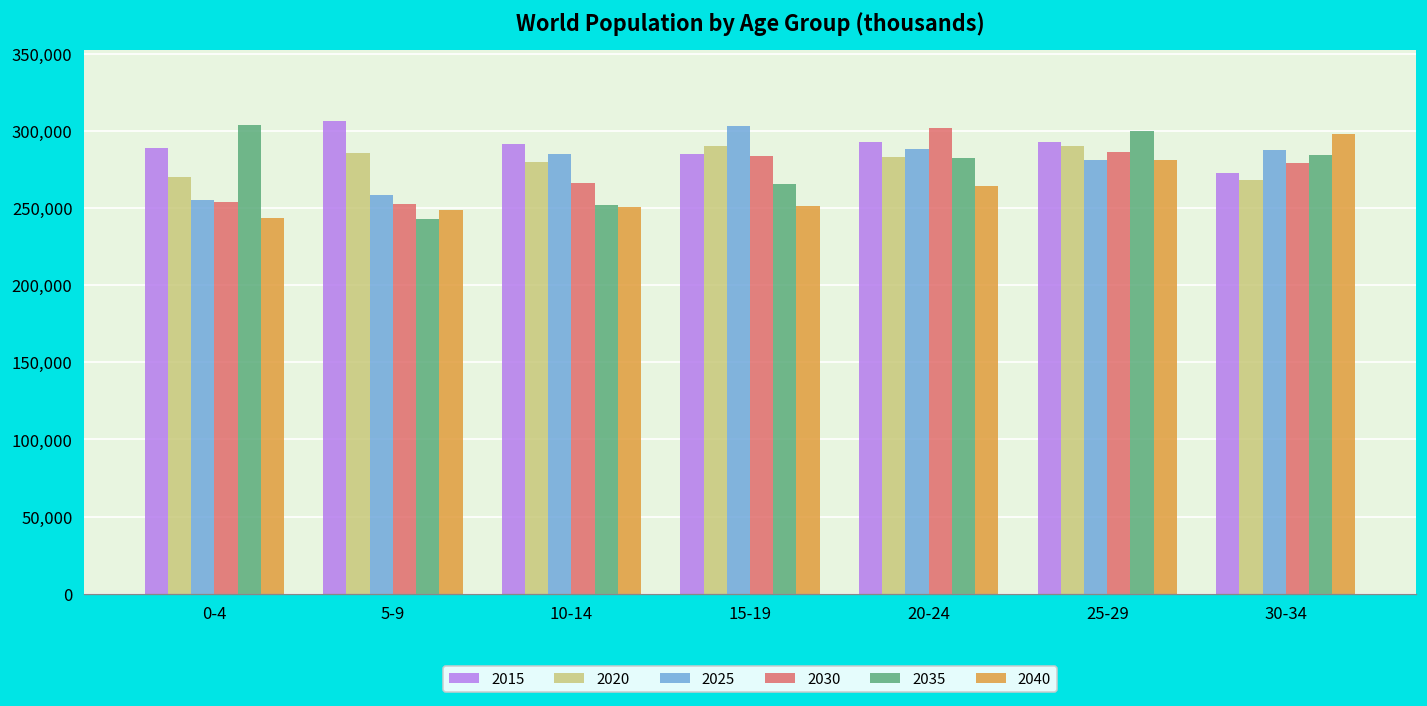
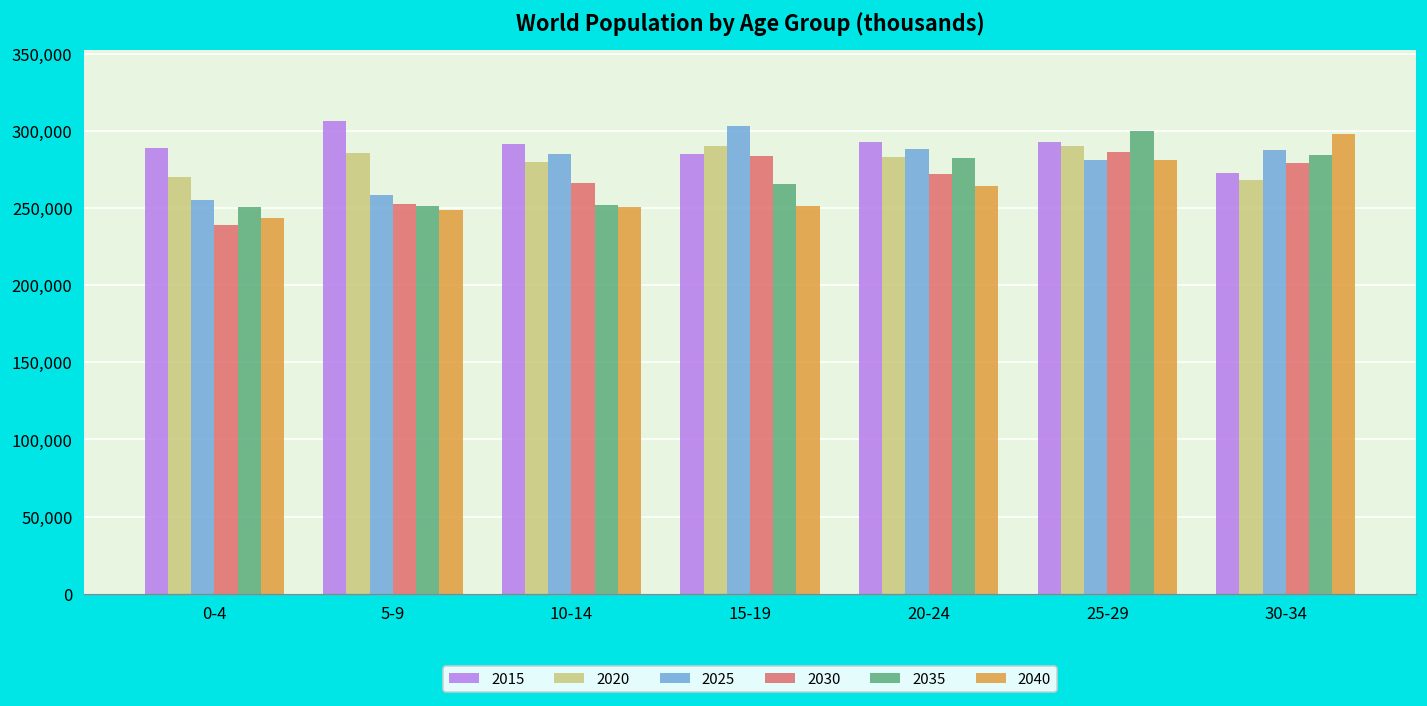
2030, 0-4: 253,000 -> 239,000
2035, 0-4: 304,000 -> 250,000
2035, 5-9: 243,000 -> 251,000
2030, 20-24: 302,000 -> 272,000
